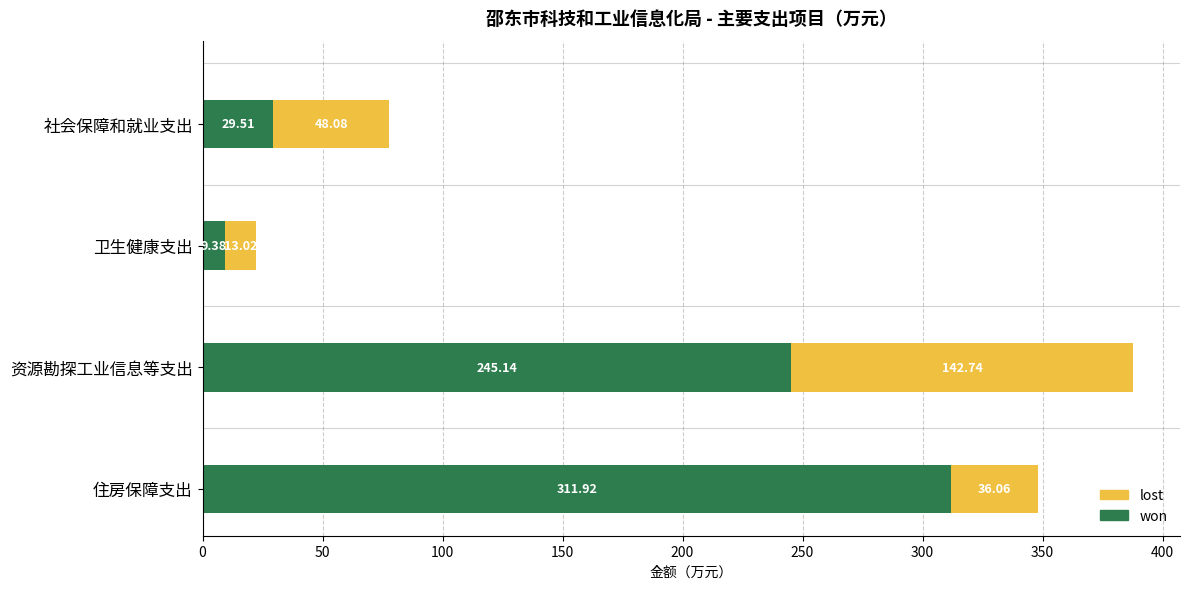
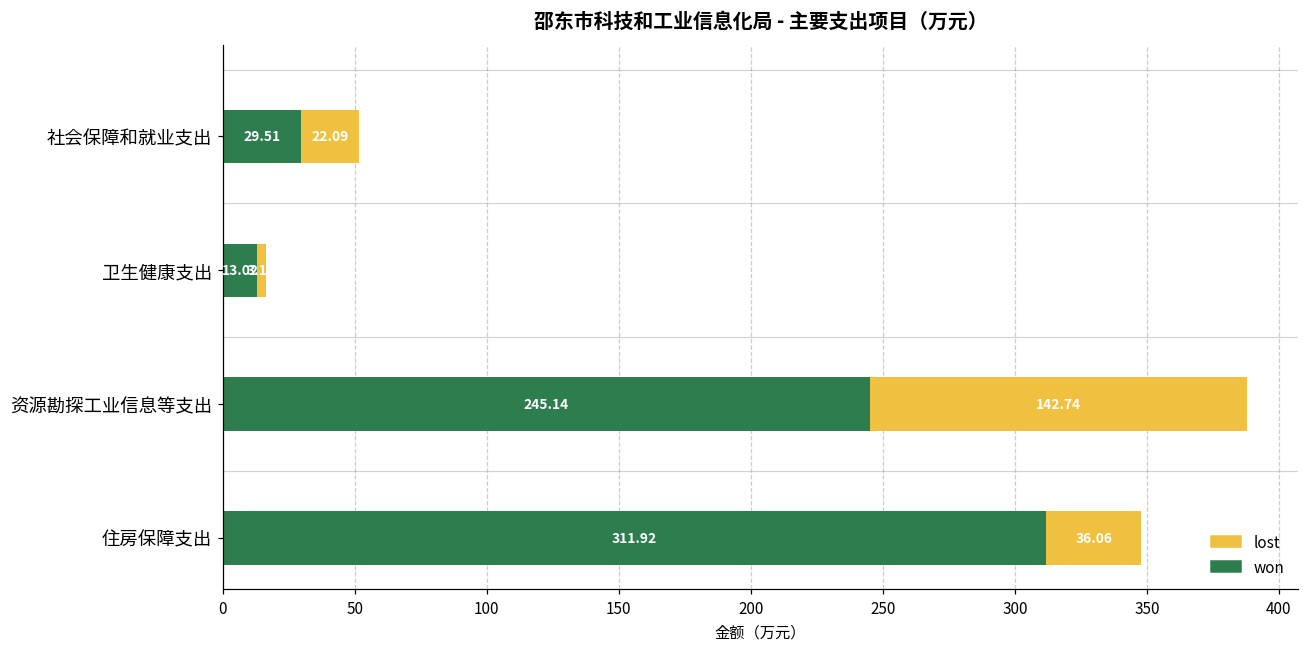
lost, 社会保障和就业支出: 48.08 -> 22.09
won, 卫生健康支出: 9.38 -> 13.02
lost, 卫生健康支出: 13.02 -> 3.17
